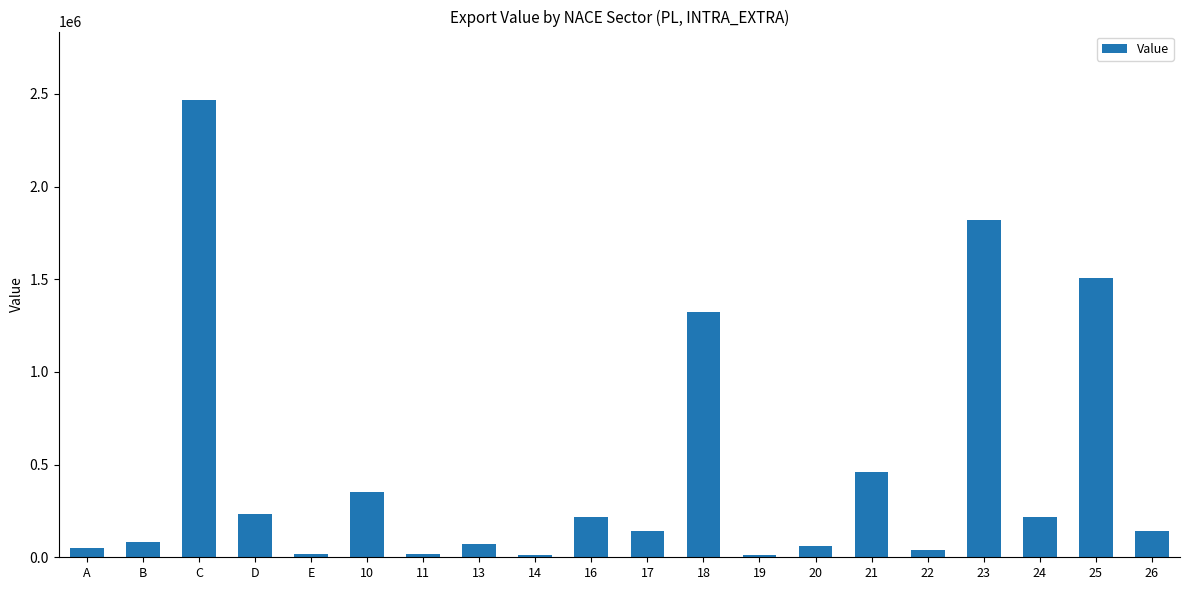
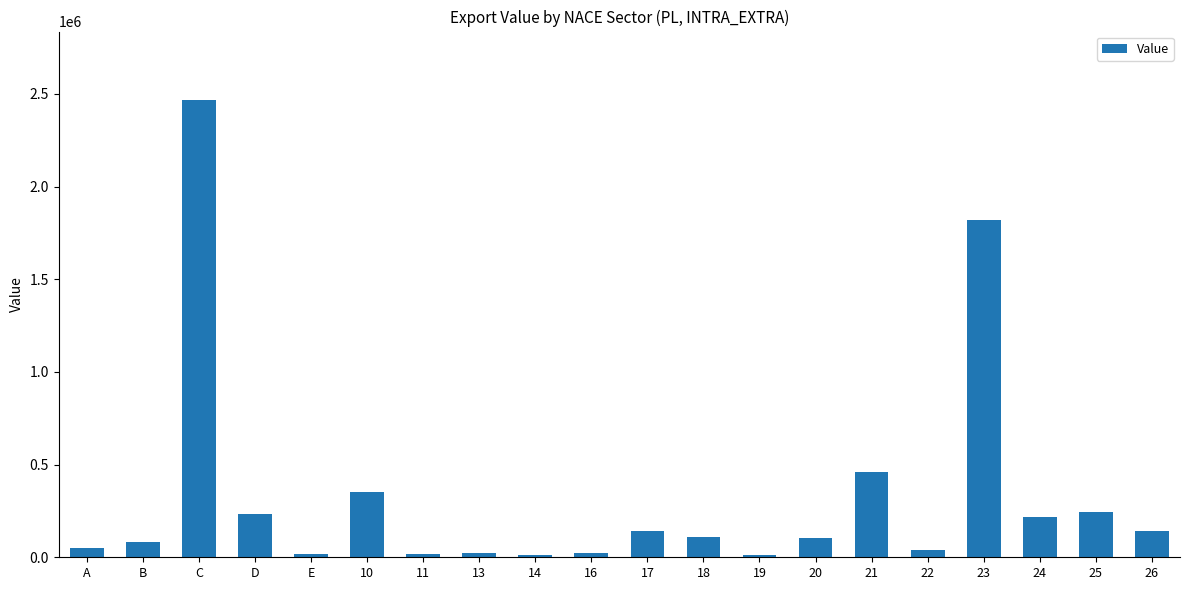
13: 70000 -> 30000
16: 220000 -> 20000
18: 1320000 -> 110000
20: 60000 -> 100000
25: 1500000 -> 240000
